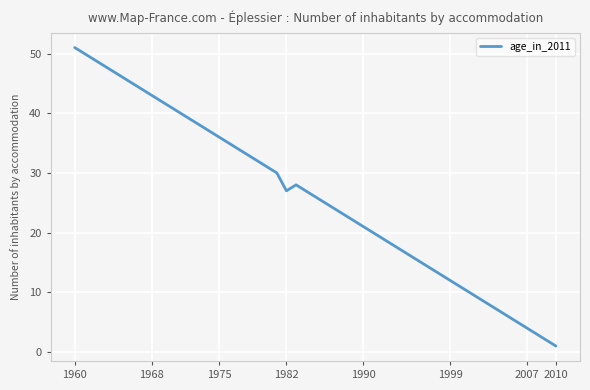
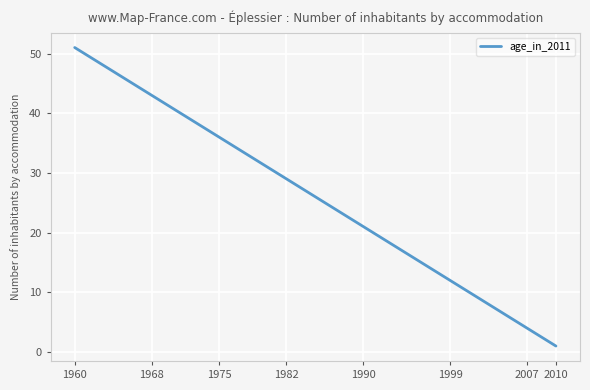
1982: 27 -> 29
